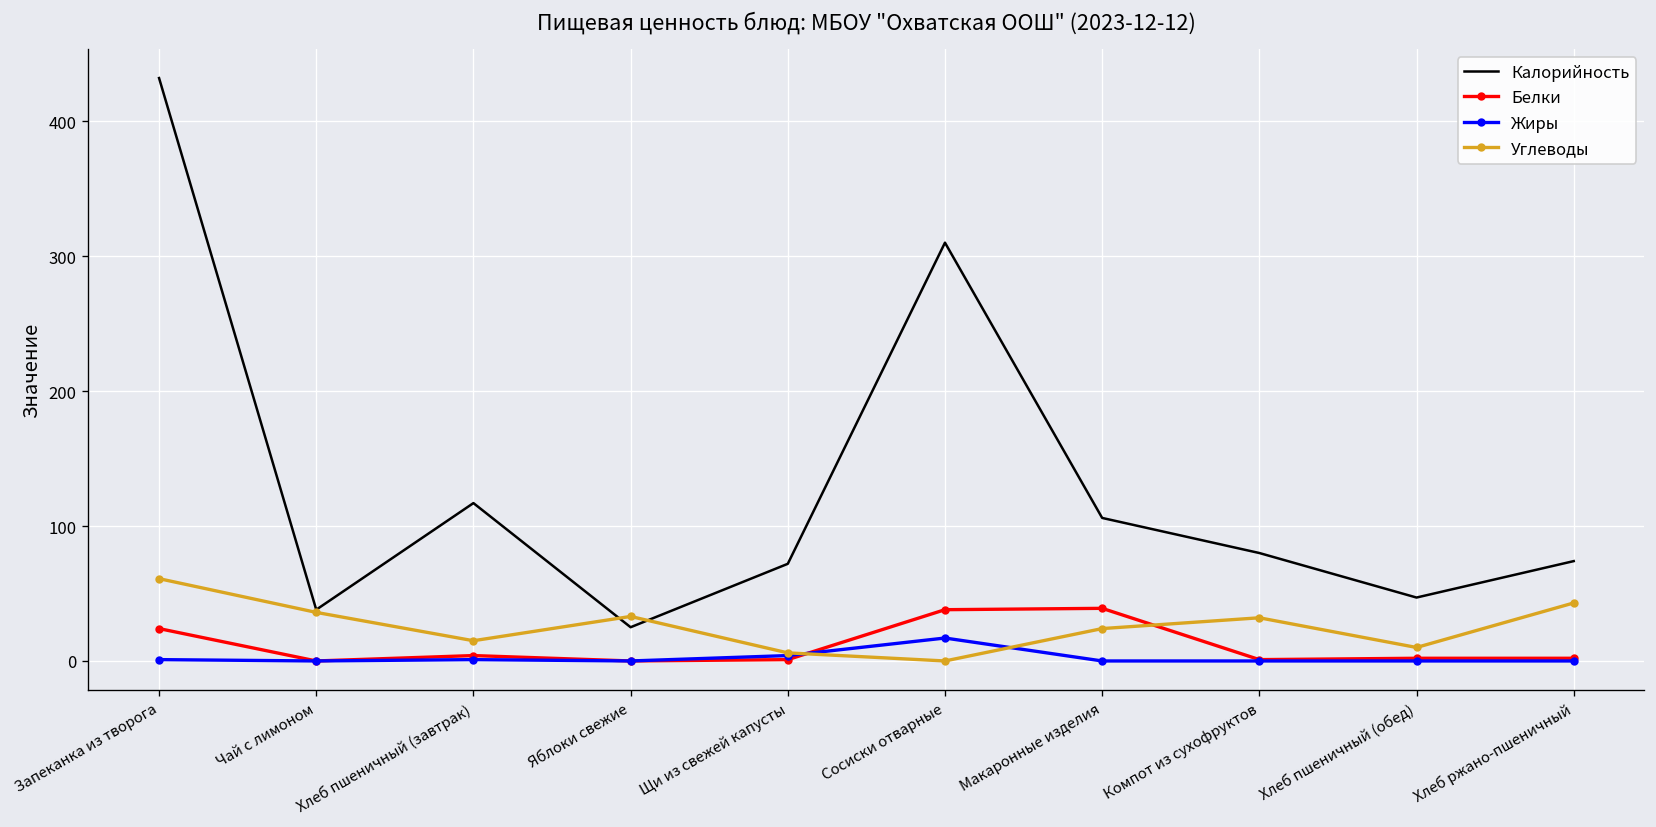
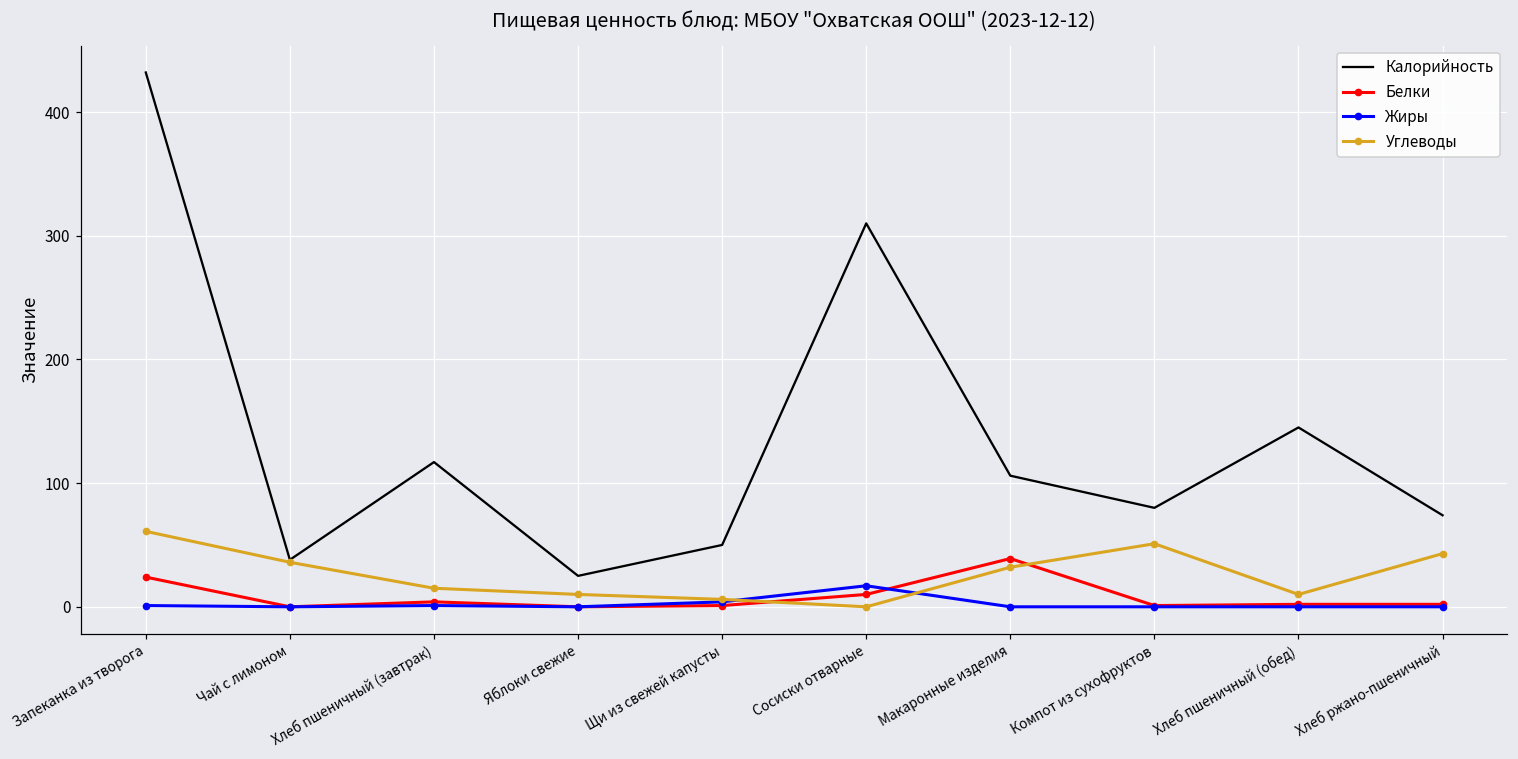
Углеводы, Яблоки свежие: 33 -> 10
Калорийность, Щи из свежей капусты: 72 -> 50
Белки, Сосиски отварные: 38 -> 10
Углеводы, Макаронные изделия: 24 -> 32
Углеводы, Компот из сухофруктов: 32 -> 51
Калорийность, Хлеб пшеничный (обед): 47 -> 145
